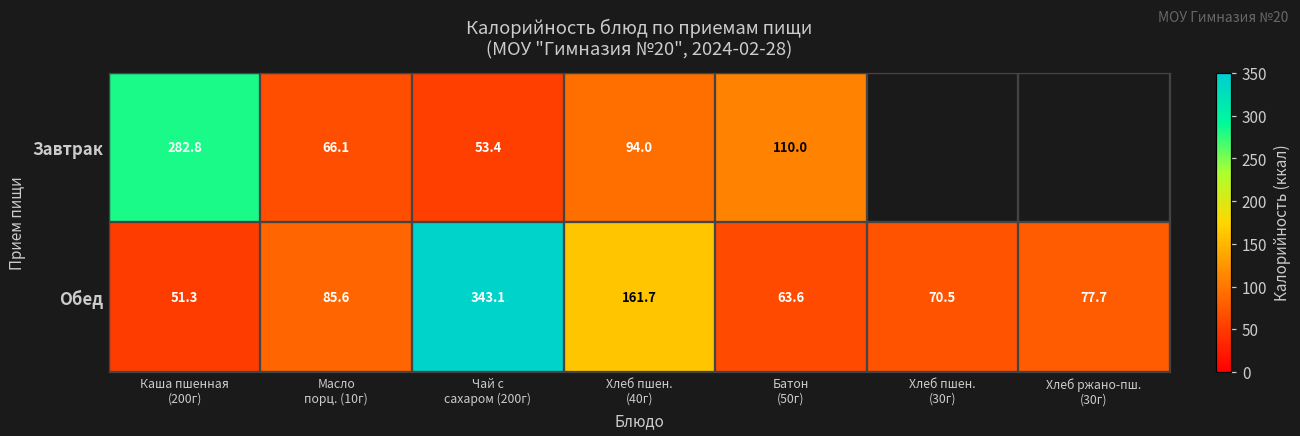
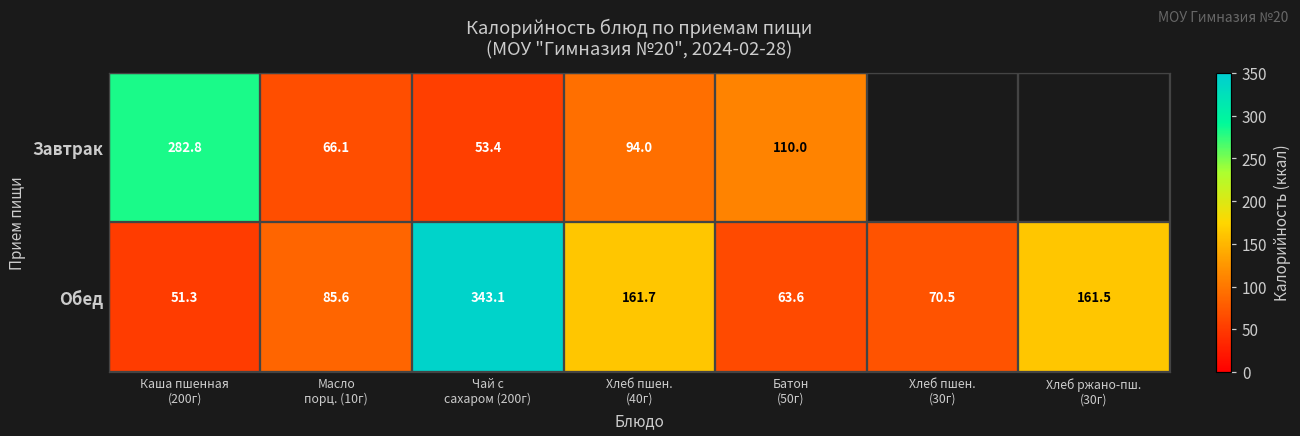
Обед, Хлеб ржано-пш. (30г): 77.7 -> 161.5
